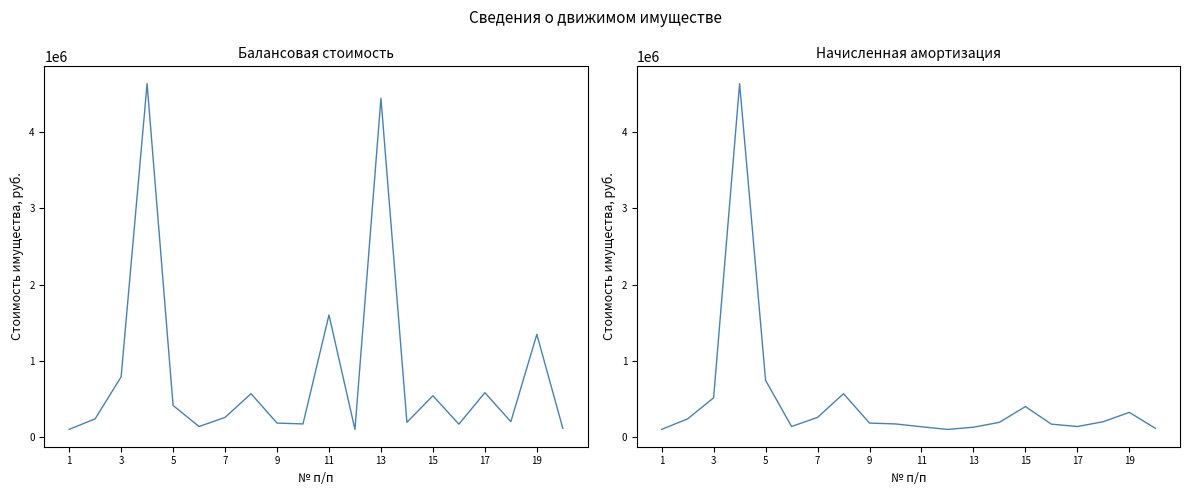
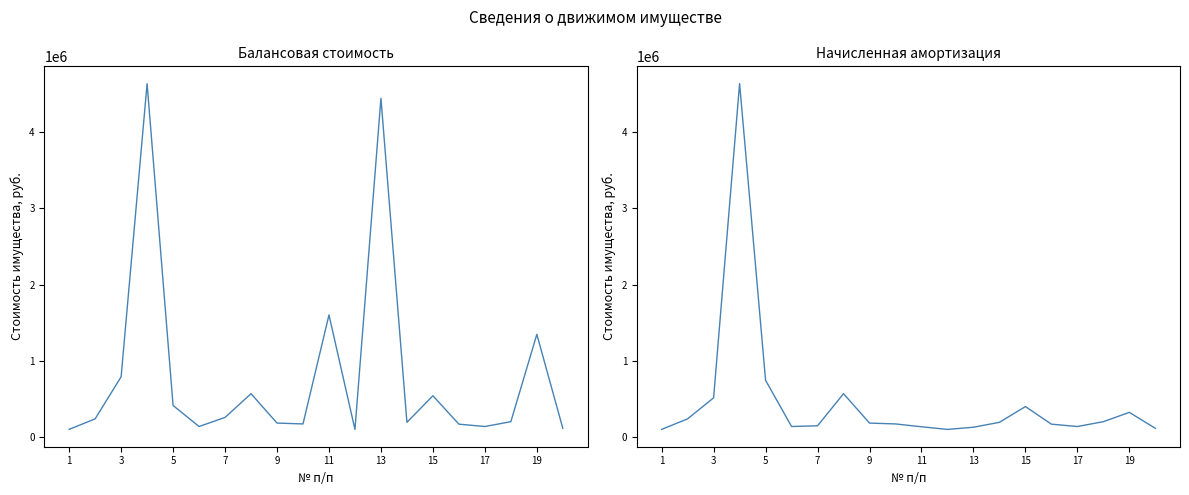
Балансовая стоимость, 17: 600000 -> 100000
Начисленная амортизация, 7: 300000 -> 200000
